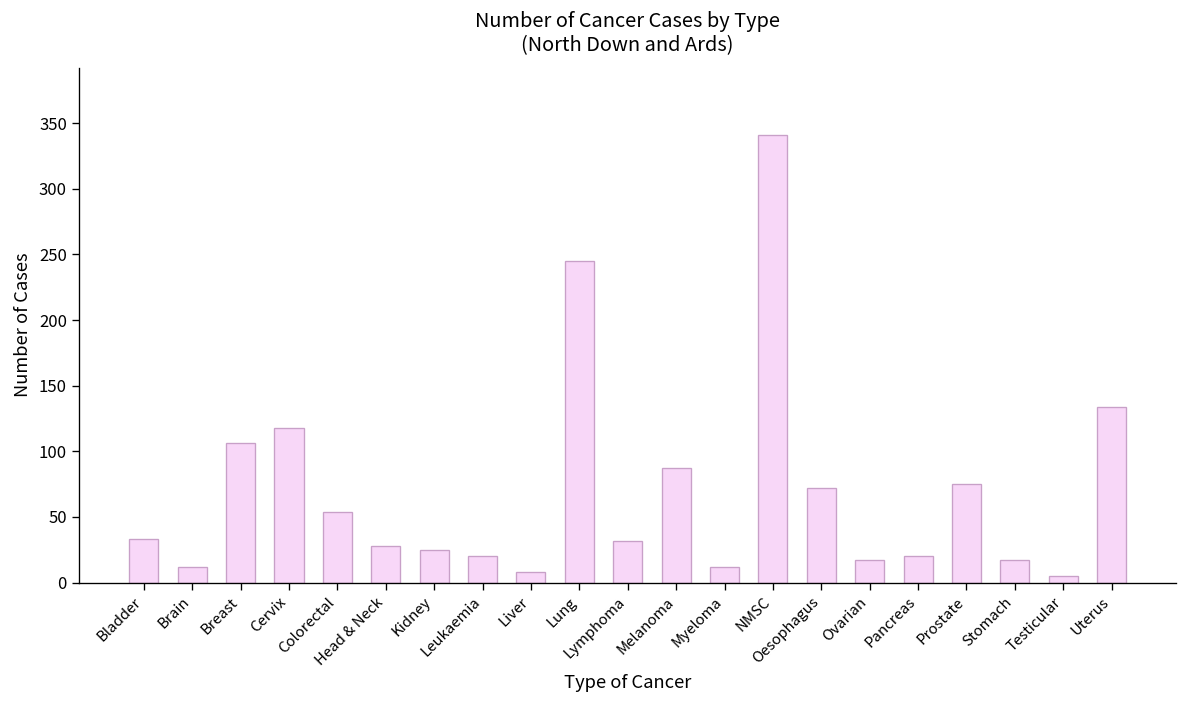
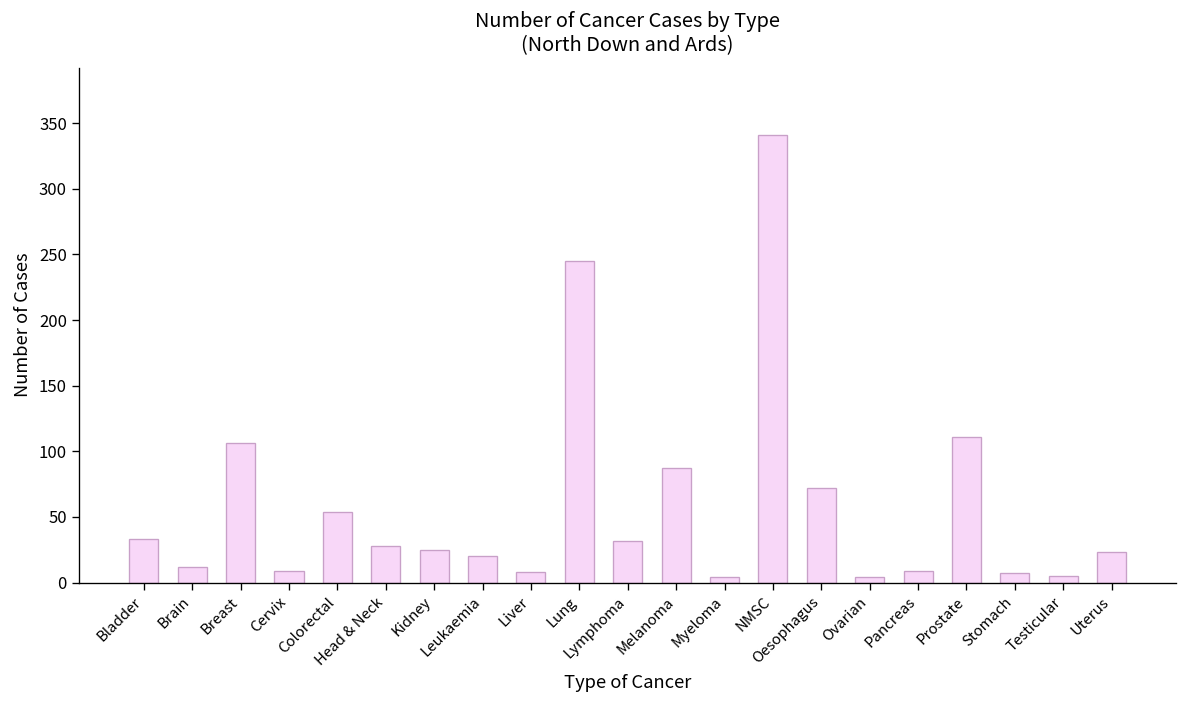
Cervix: 118 -> 9
Myeloma: 12 -> 4
Ovarian: 17 -> 4
Pancreas: 20 -> 9
Prostate: 75 -> 111
Stomach: 17 -> 7
Uterus: 134 -> 23
